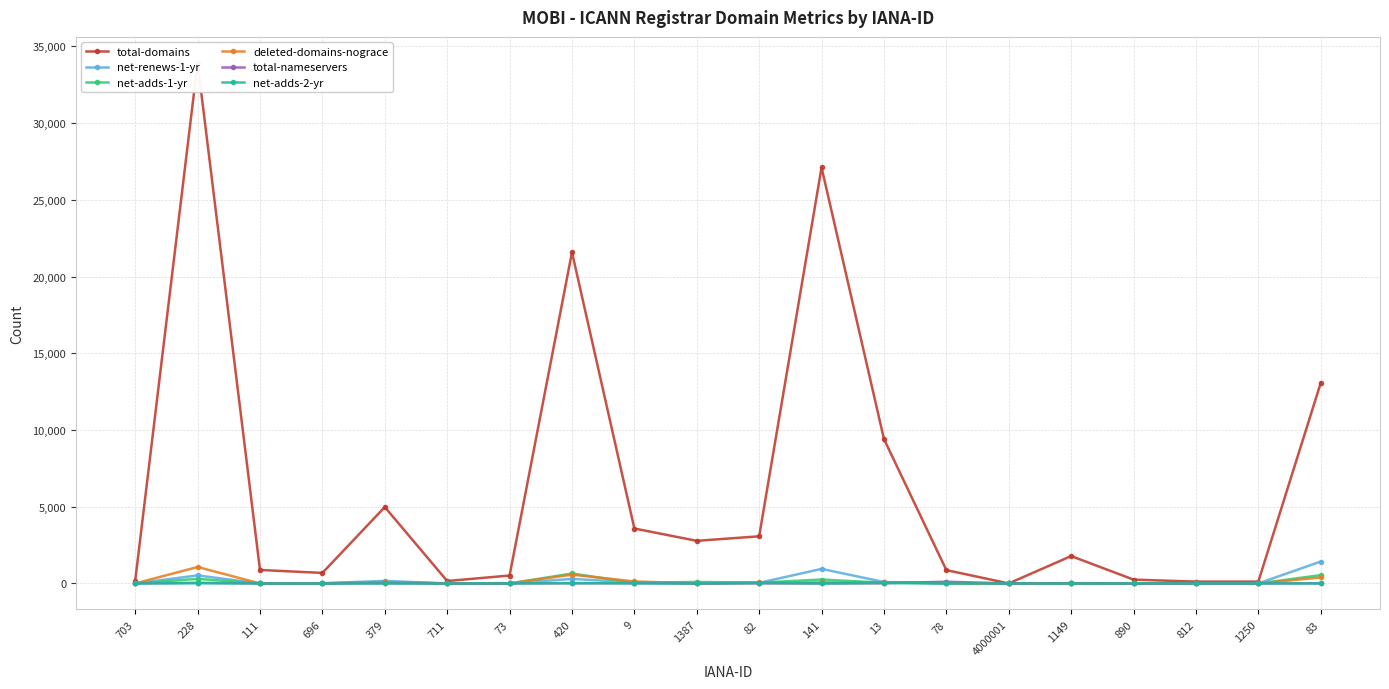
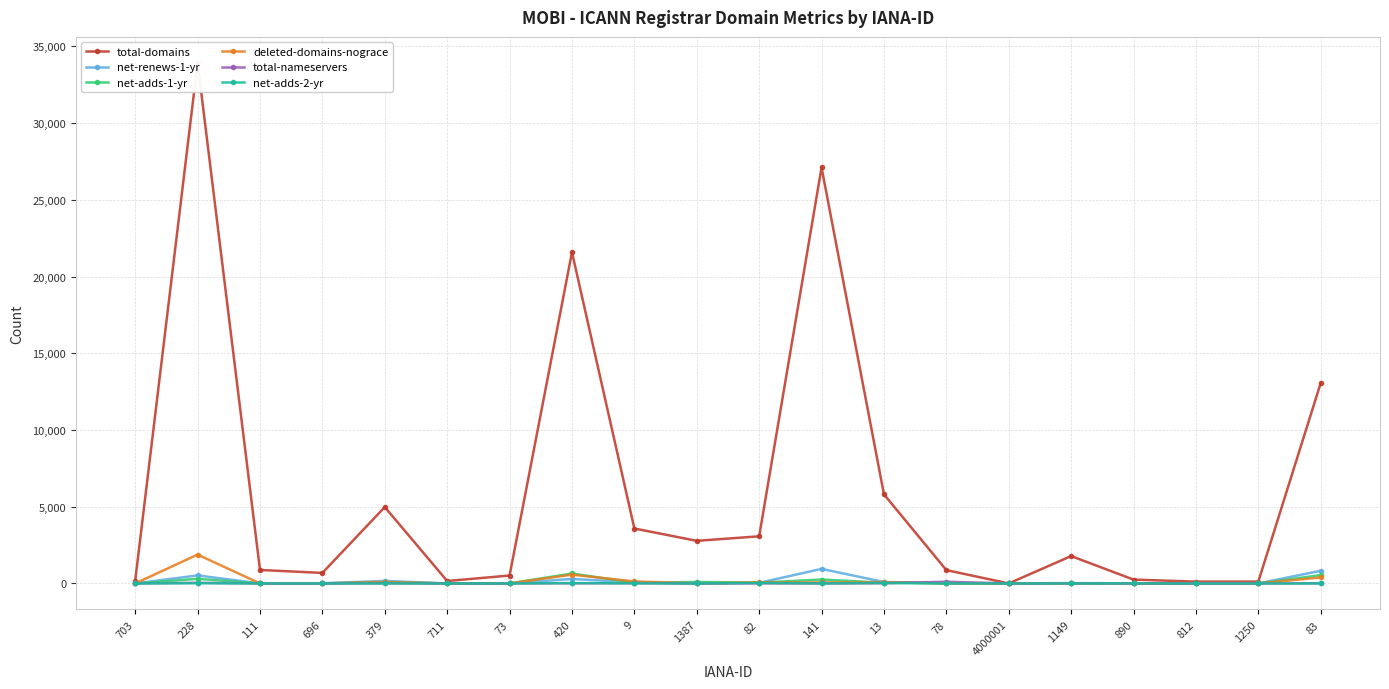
deleted-domains-nograce, 228: 1,100 -> 1,900
total-domains, 13: 9,400 -> 5,800
net-renews-1-yr, 83: 1,400 -> 800
